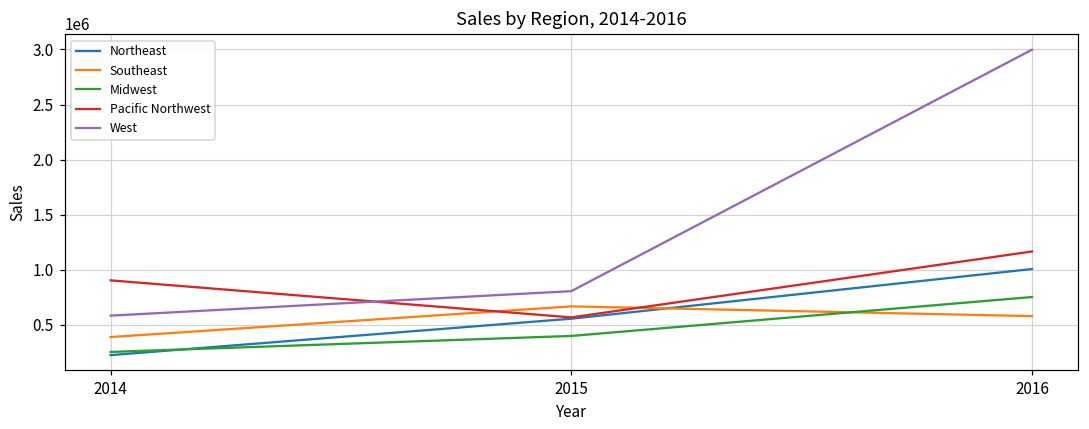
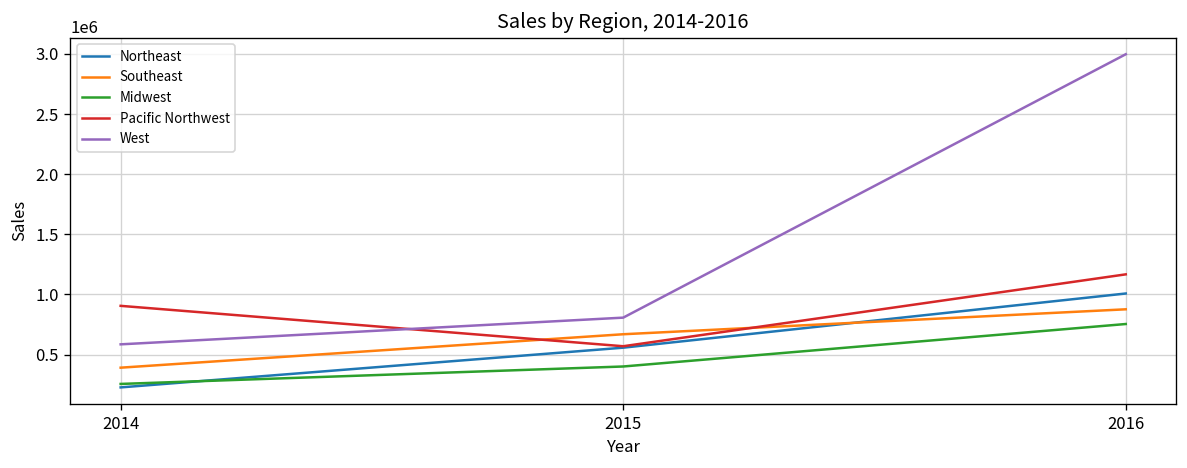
Southeast, 2016: 580000 -> 880000
